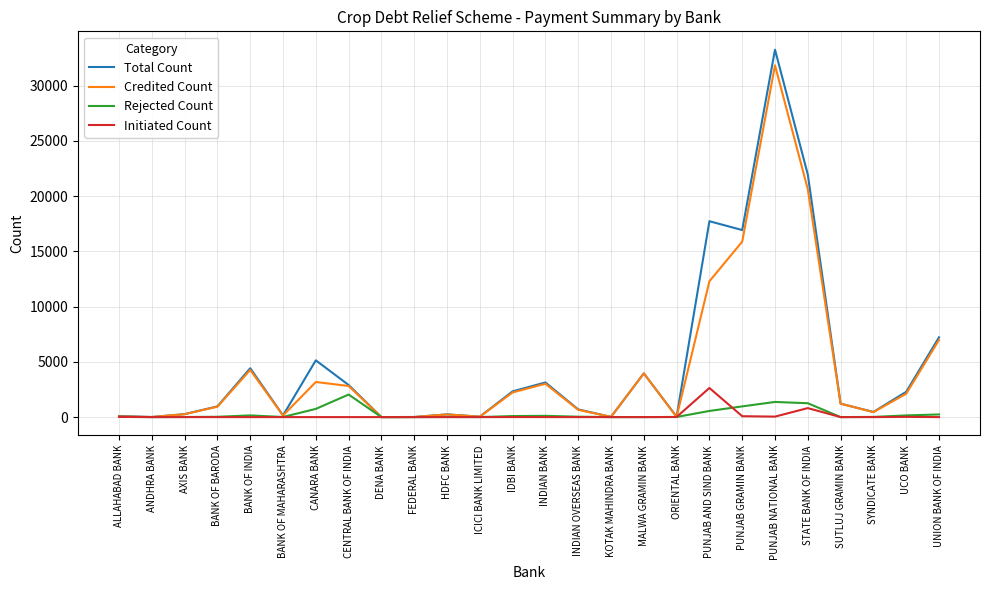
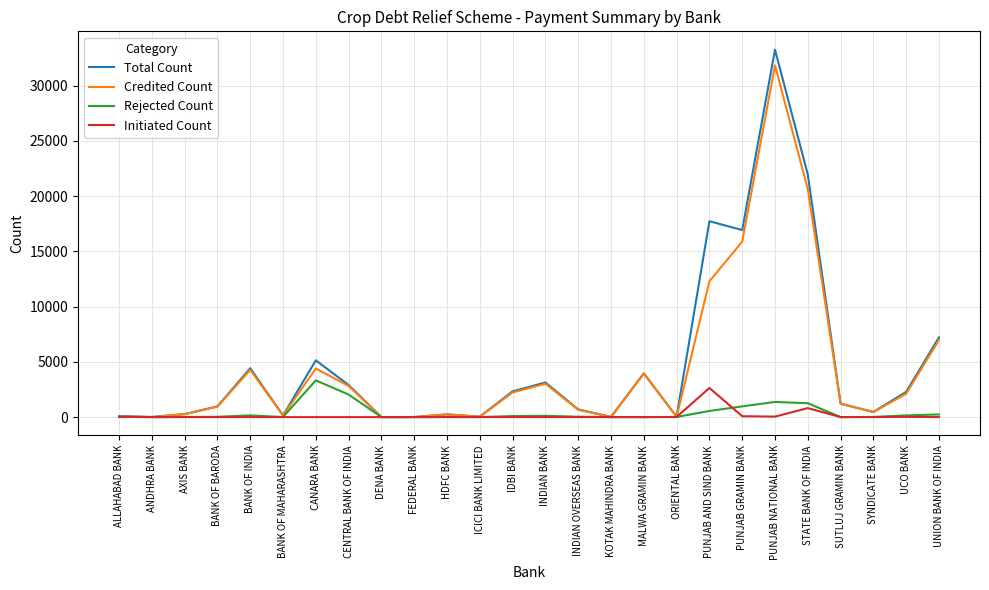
Credited Count, CANARA BANK: 3200 -> 4400
Rejected Count, CANARA BANK: 700 -> 3300
